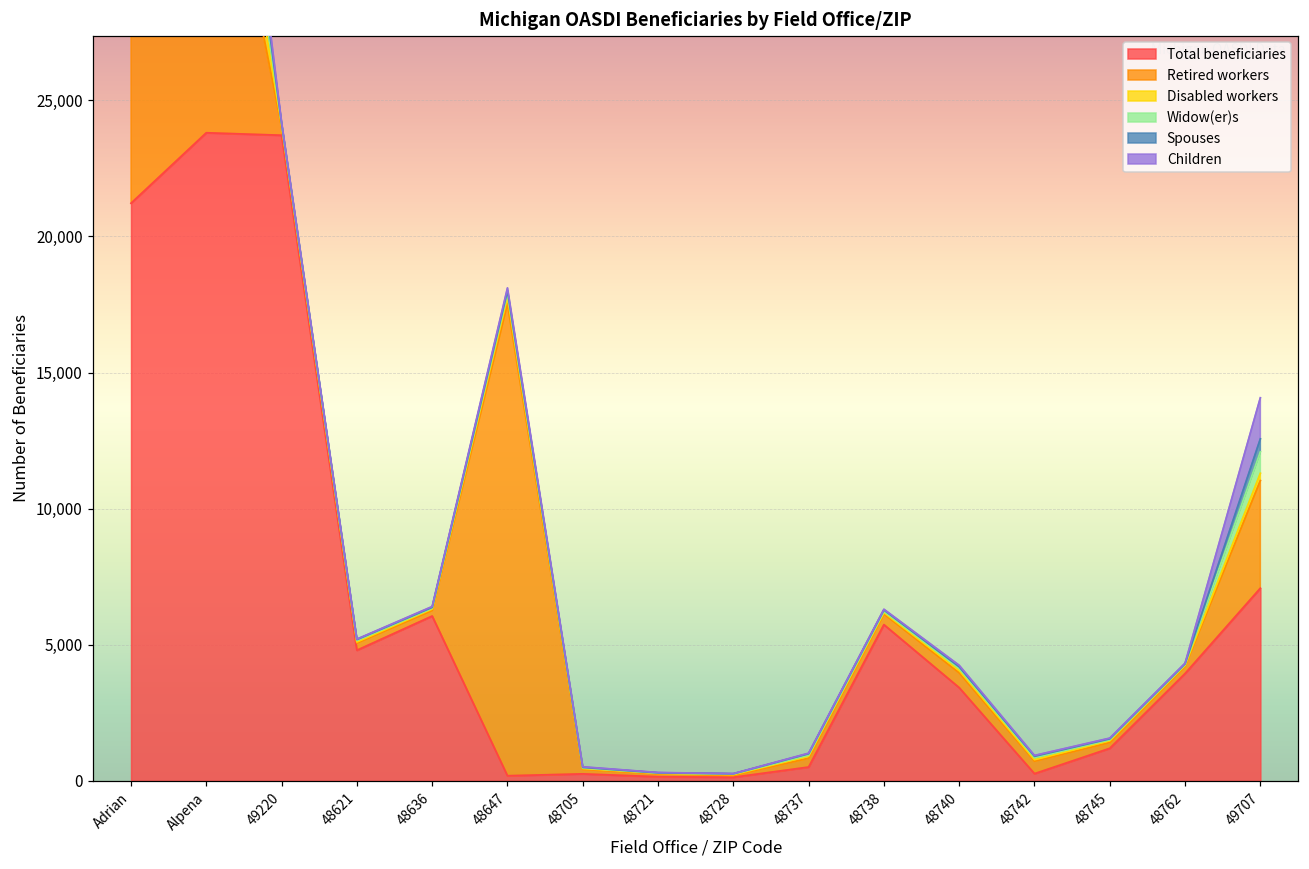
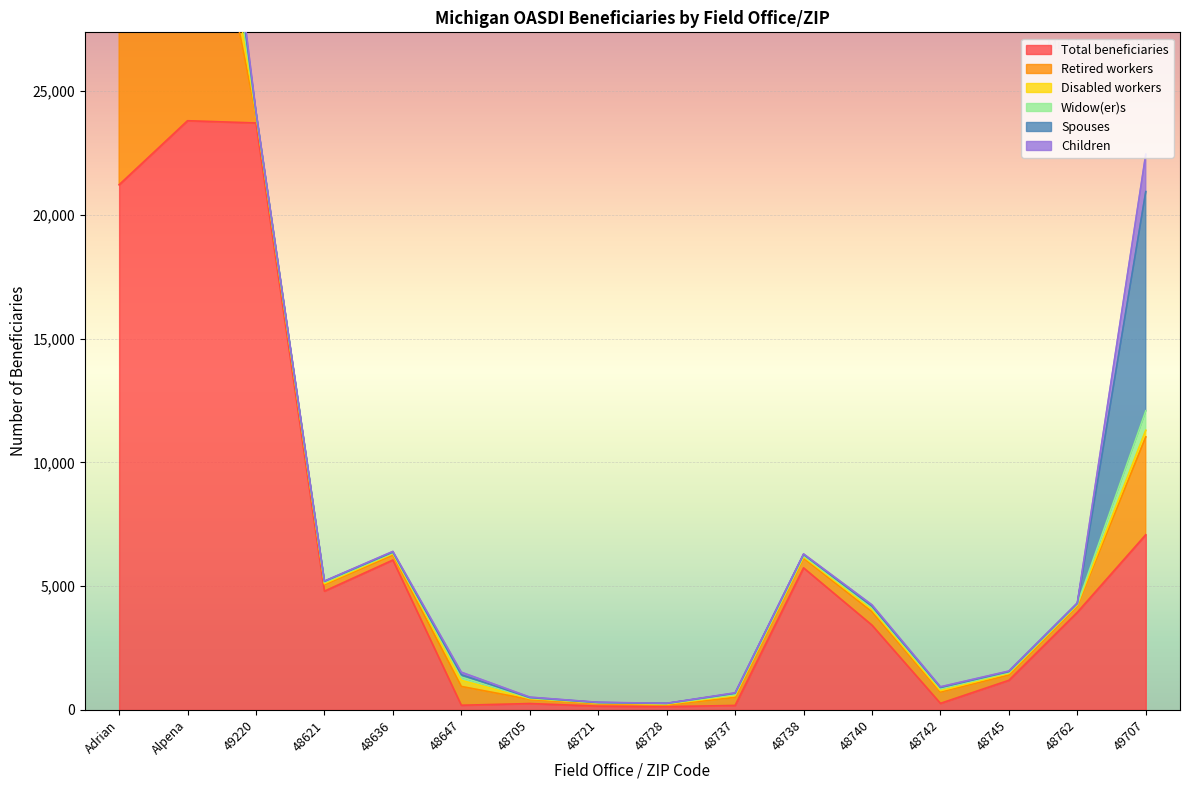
Retired workers, 48647: 17,300 -> 800
Total beneficiaries, 48737: 500 -> 200
Spouses, 49707: 500 -> 8,900
